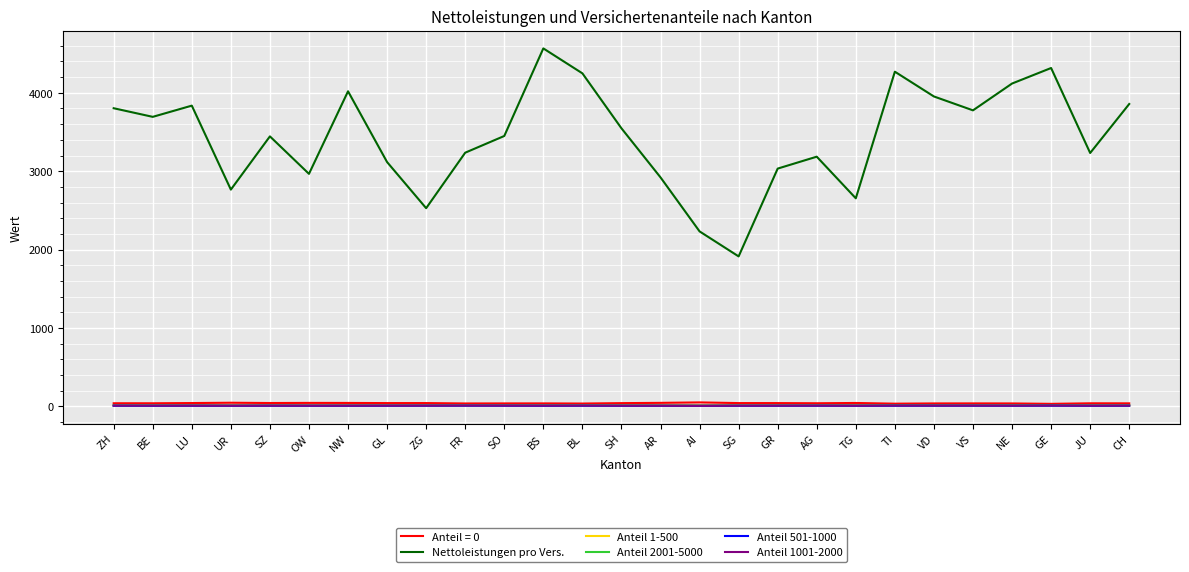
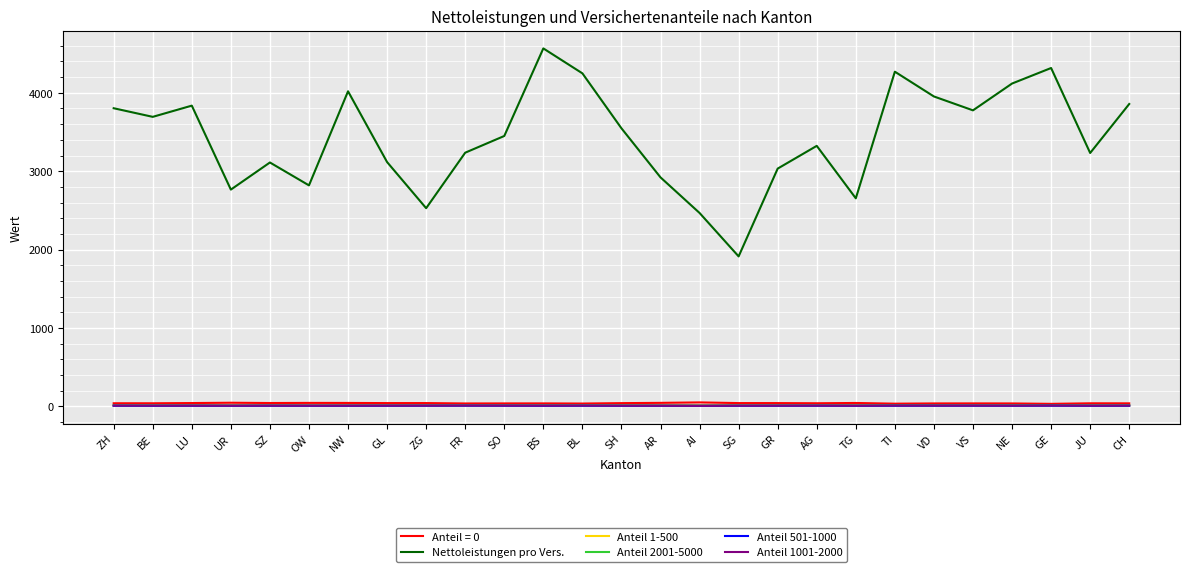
Nettoleistungen pro Vers., SZ: 3400 -> 3100
Nettoleistungen pro Vers., OW: 3000 -> 2800
Nettoleistungen pro Vers., AI: 2200 -> 2500
Nettoleistungen pro Vers., AG: 3200 -> 3300
